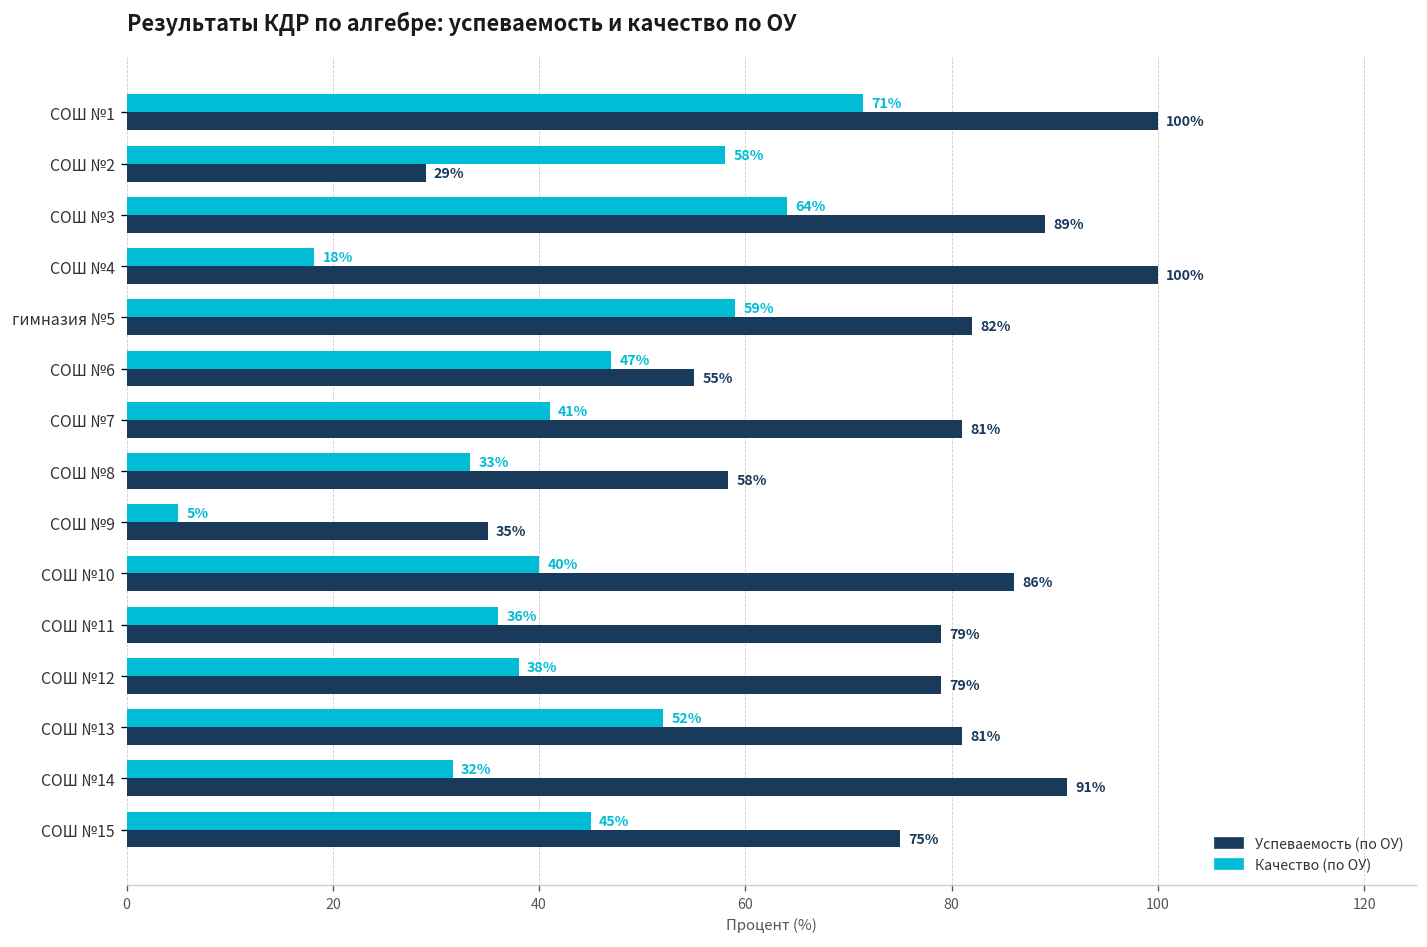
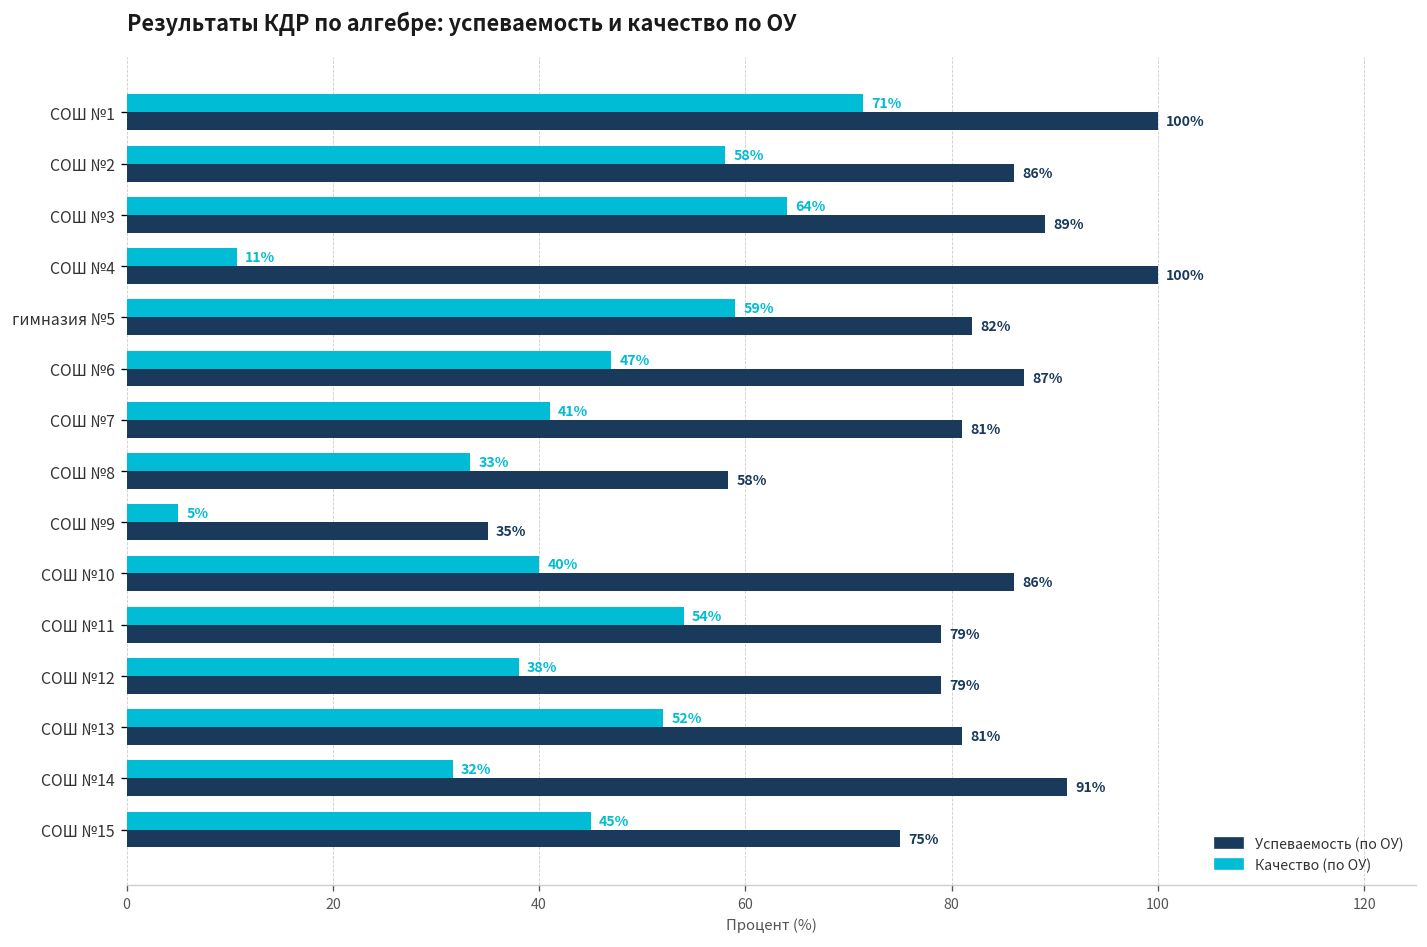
Успеваемость (по ОУ), СОШ №2: 29% -> 86%
Качество (по ОУ), СОШ №4: 18% -> 11%
Успеваемость (по ОУ), СОШ №6: 55% -> 87%
Качество (по ОУ), СОШ №11: 36% -> 54%
